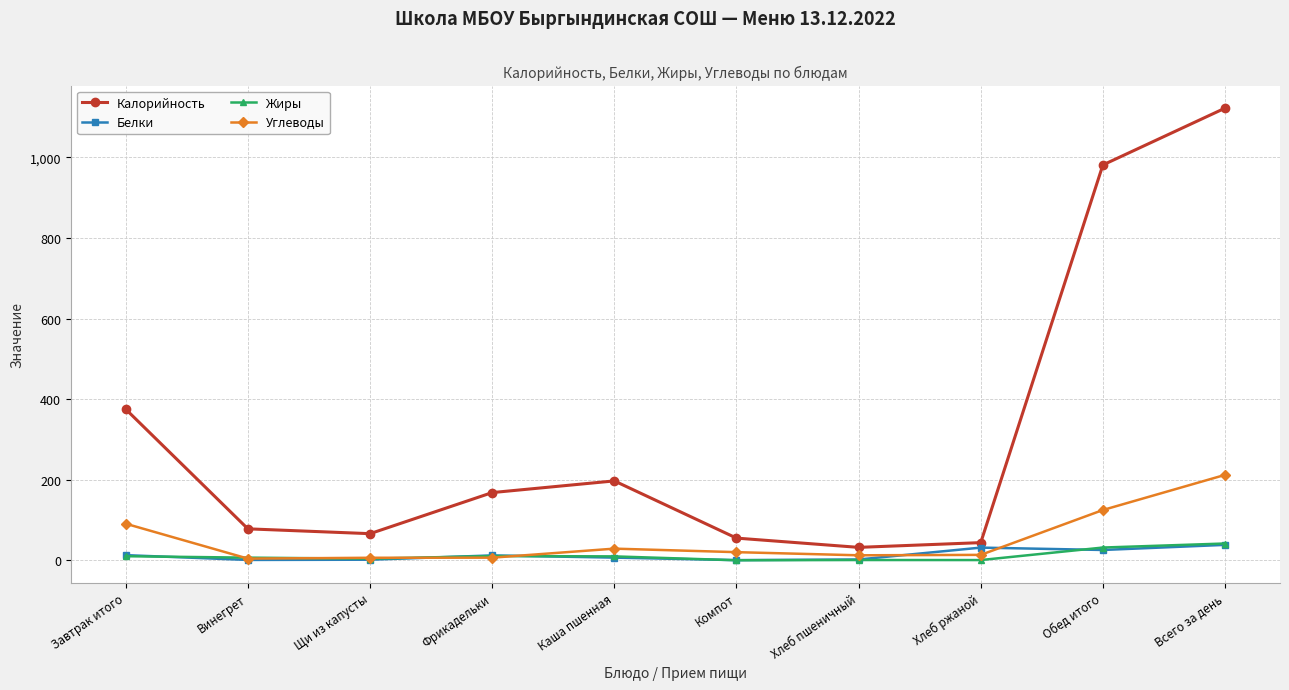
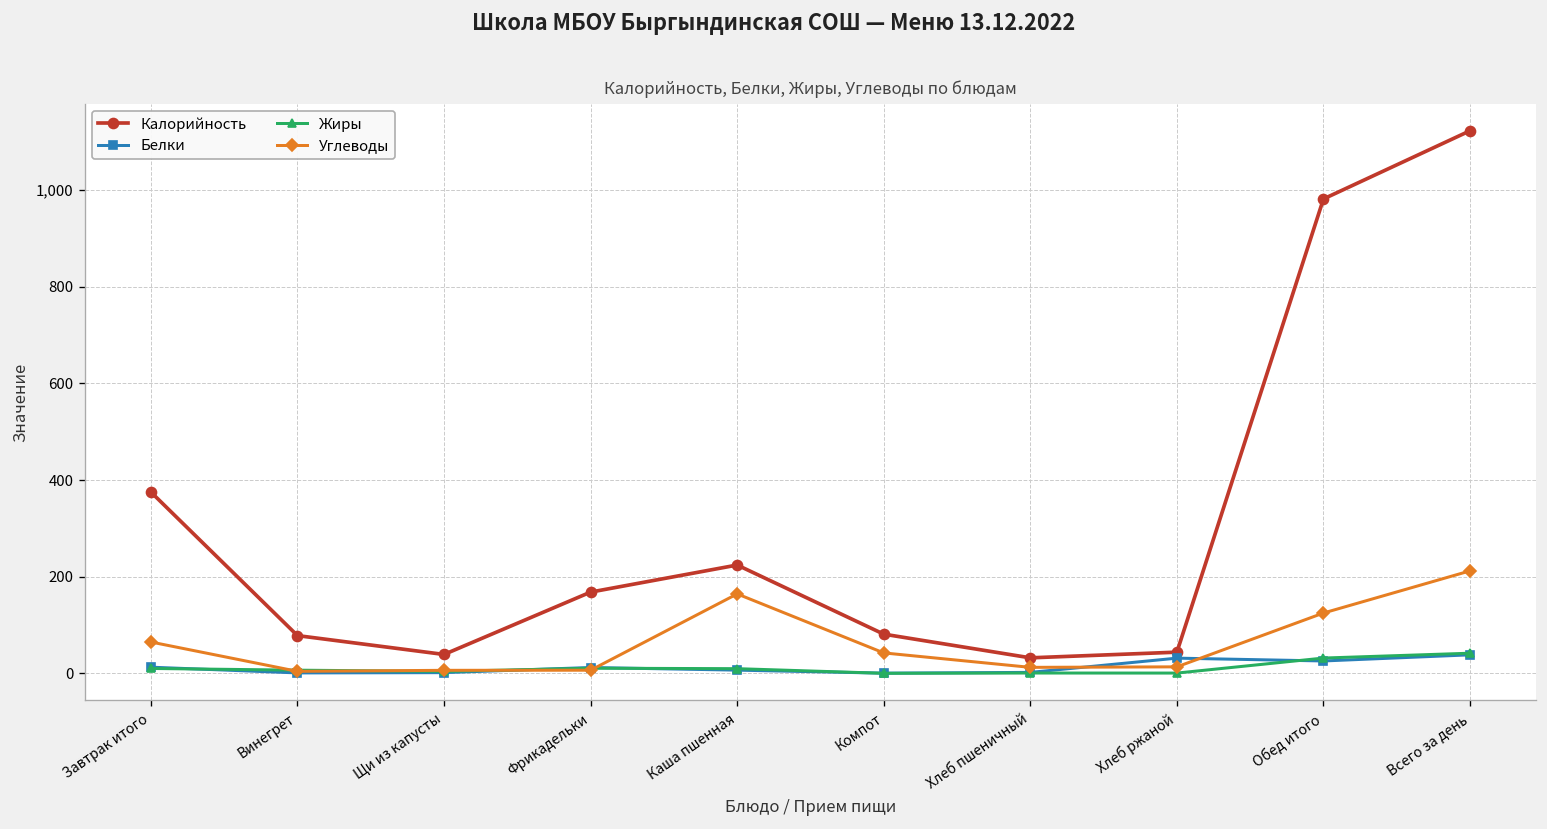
Углеводы, Завтрак итого: 90 -> 60
Калорийность, Щи из капусты: 70 -> 40
Калорийность, Каша пшенная: 200 -> 220
Углеводы, Каша пшенная: 30 -> 160
Калорийность, Компот: 60 -> 80
Углеводы, Компот: 20 -> 40
